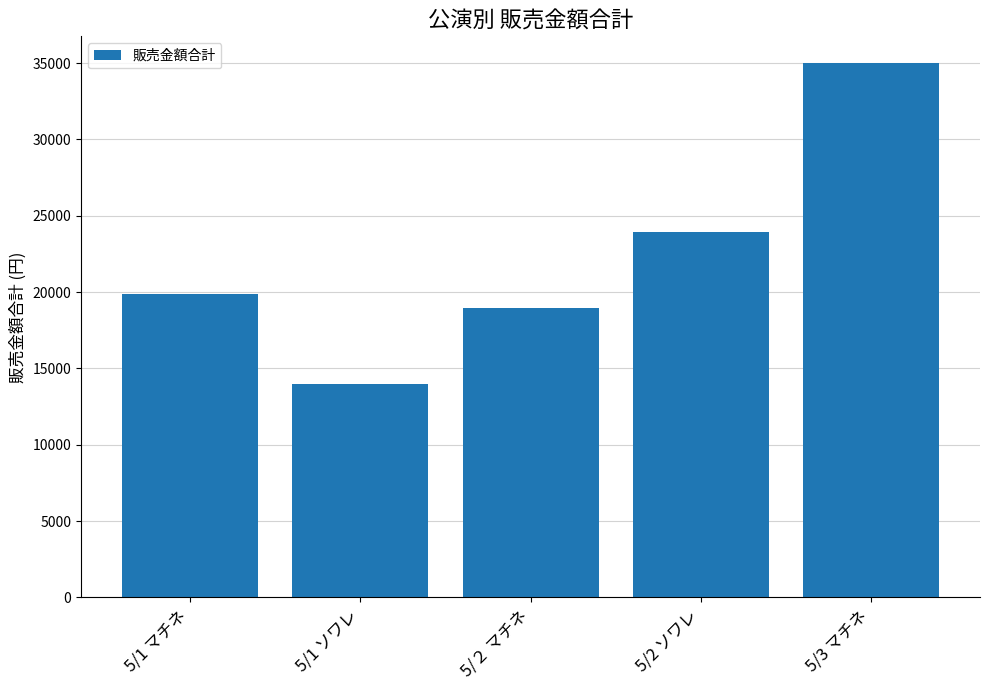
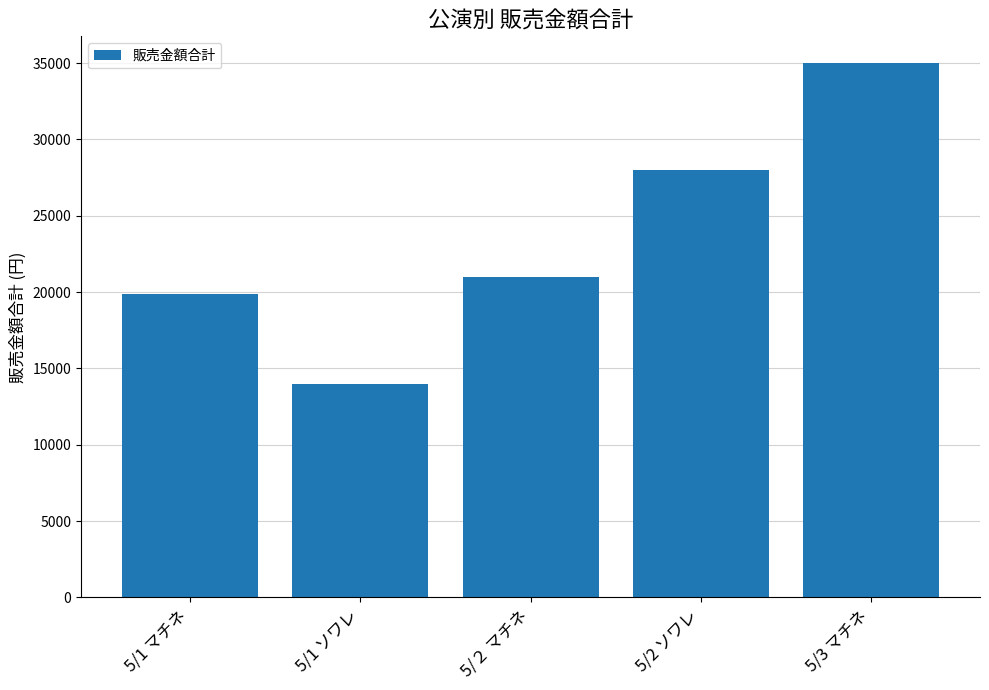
5/２ マチネ: 19000 -> 21000
5/2 ソワレ: 24000 -> 28000
